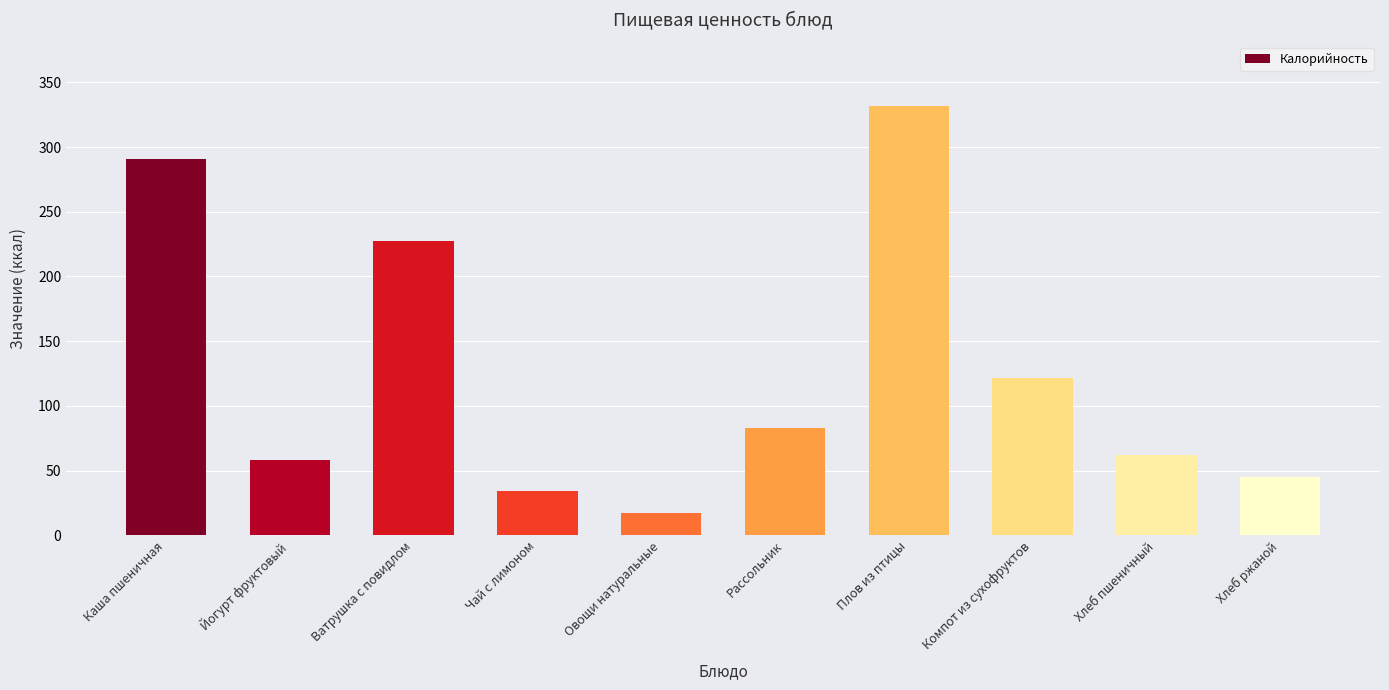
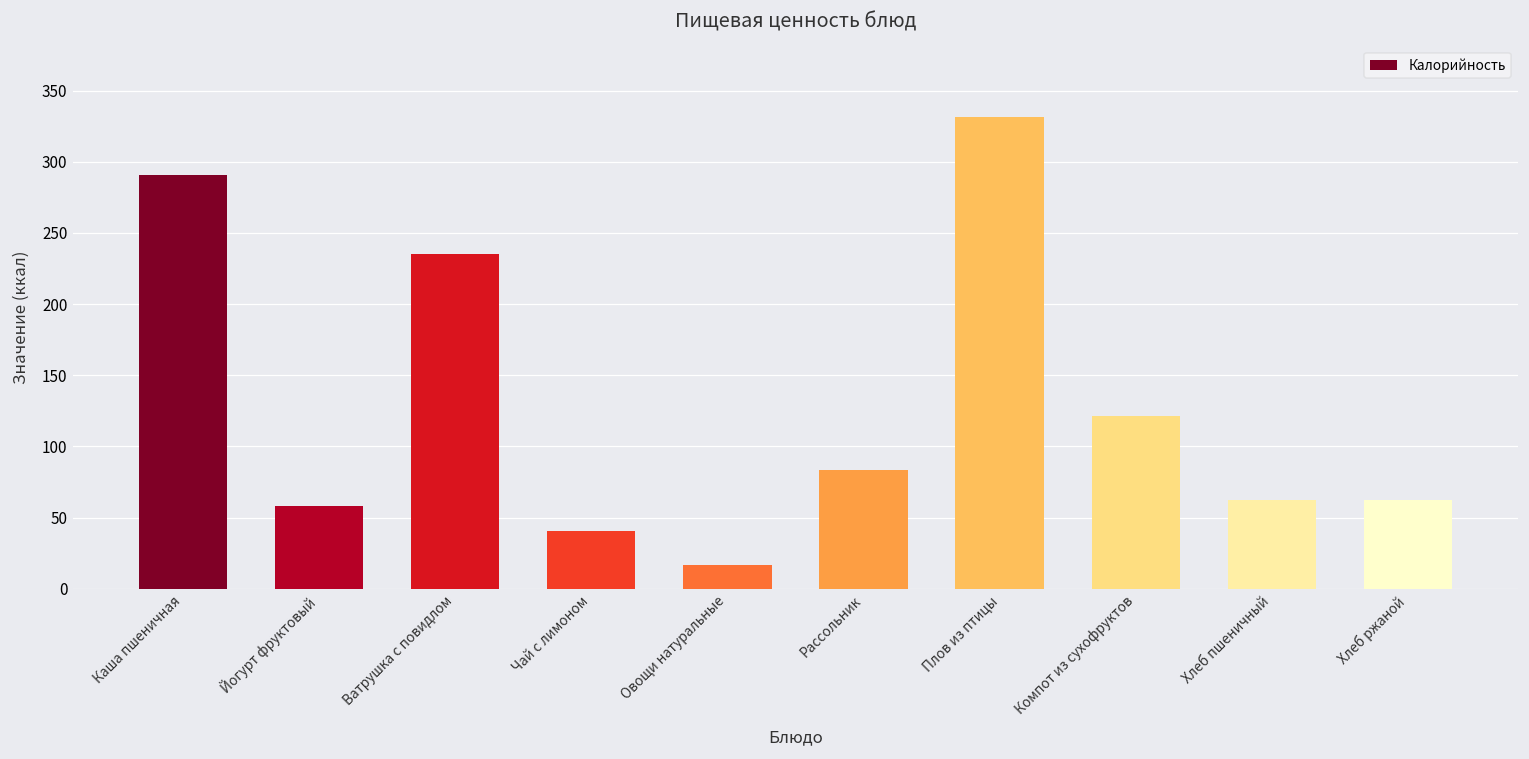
Ватрушка с повидлом: 228 -> 235
Чай с лимоном: 34 -> 41
Хлеб ржаной: 45 -> 62
